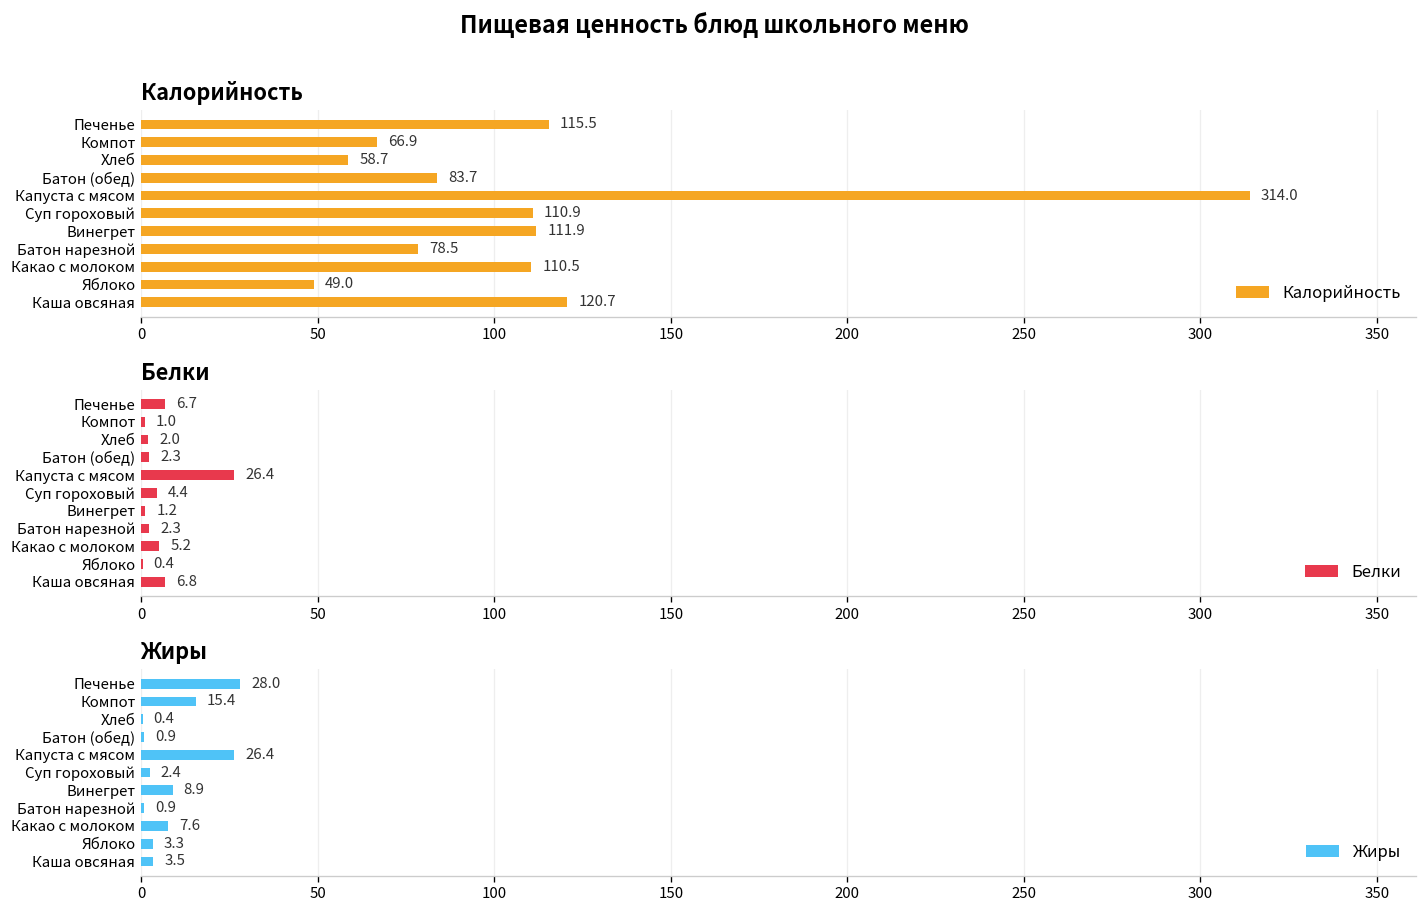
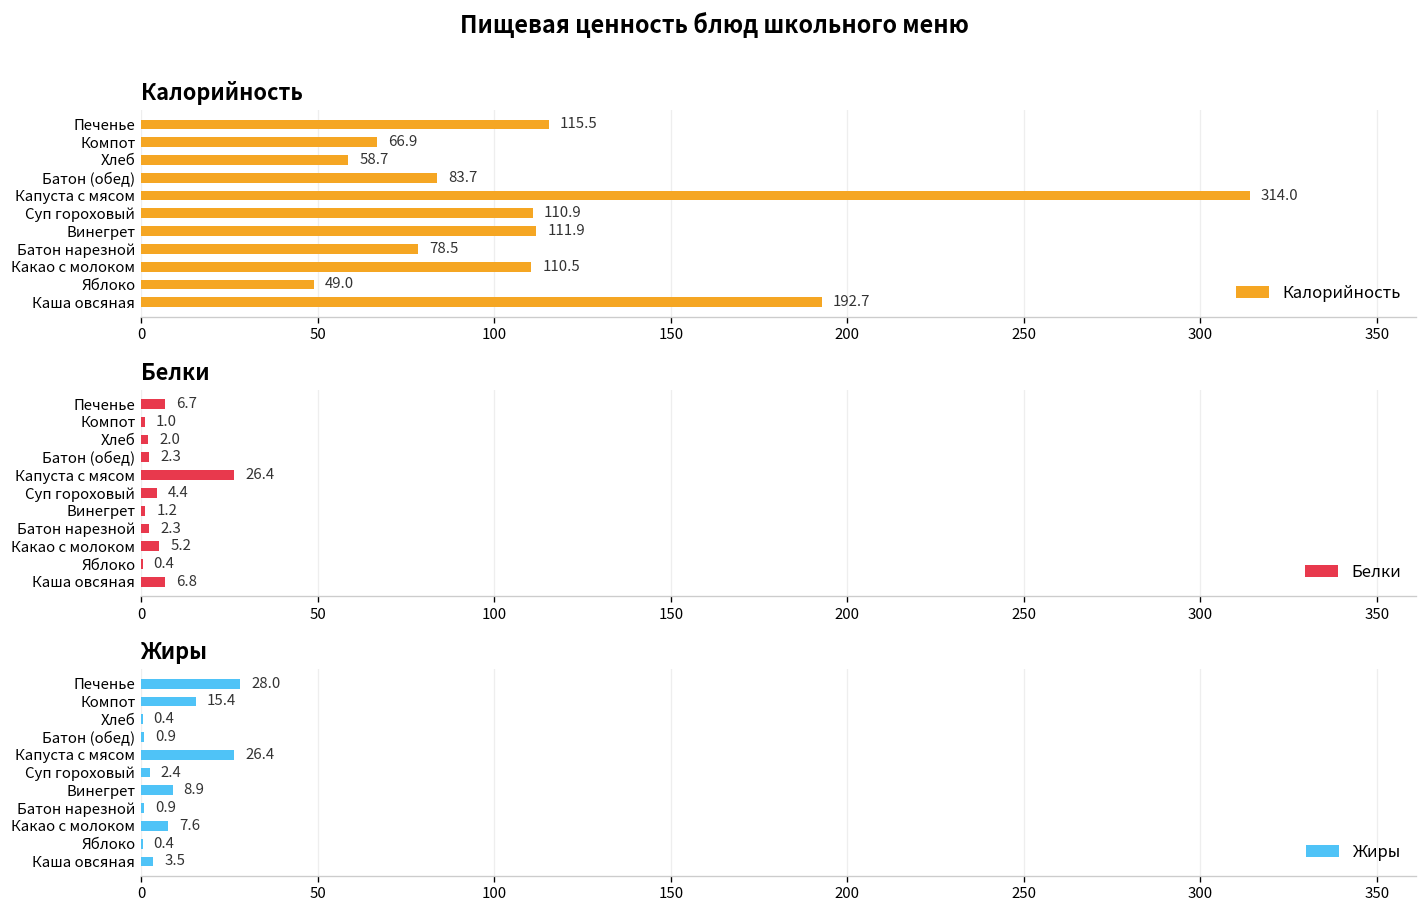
Калорийность, Каша овсяная: 120.7 -> 192.7
Жиры, Яблоко: 3.3 -> 0.4
